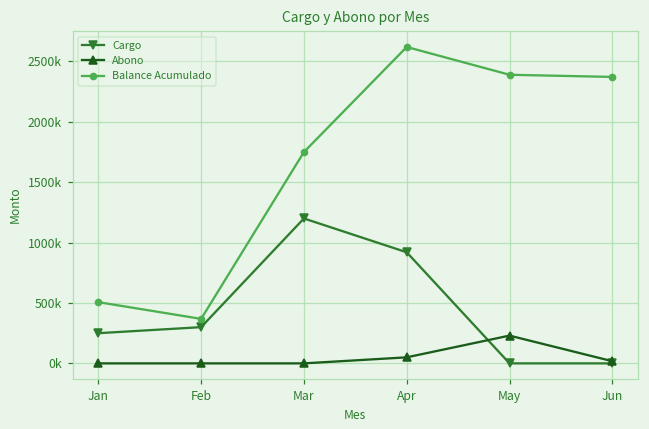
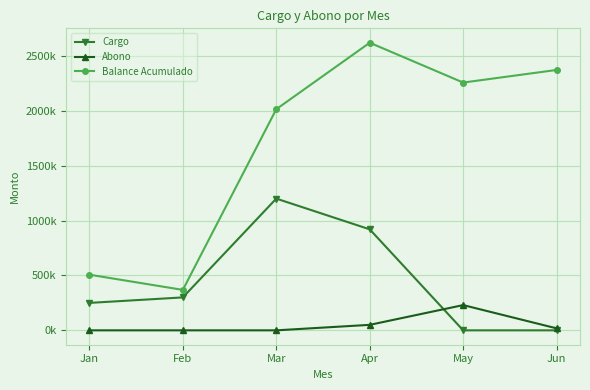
Balance Acumulado, Mar: 1750000 -> 2010000
Balance Acumulado, May: 2390000 -> 2260000
